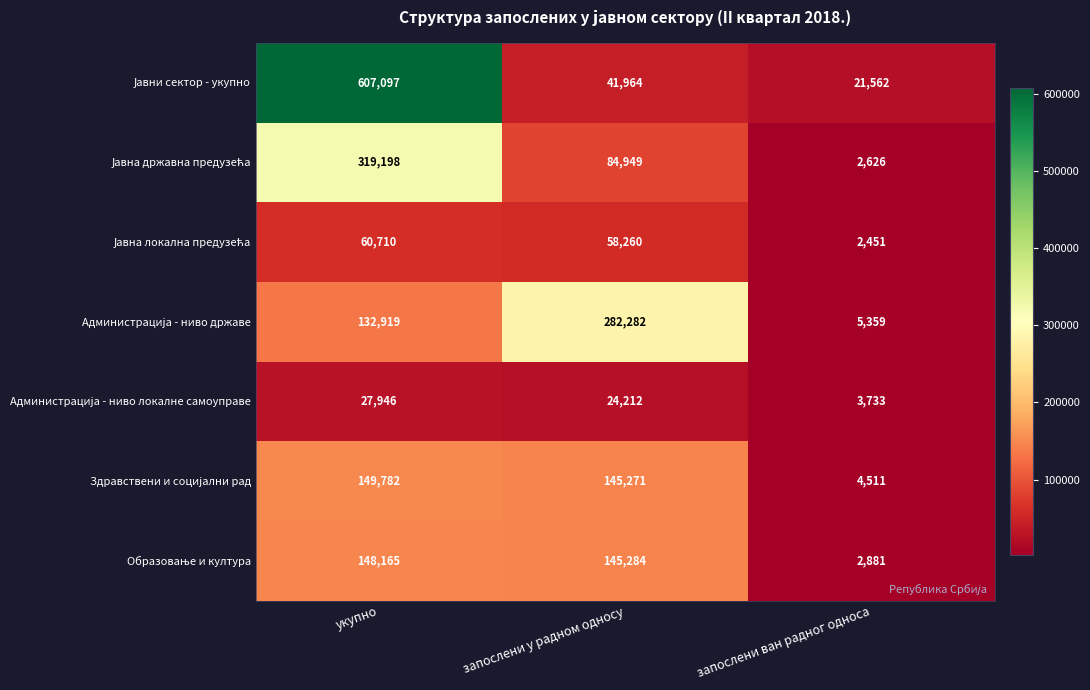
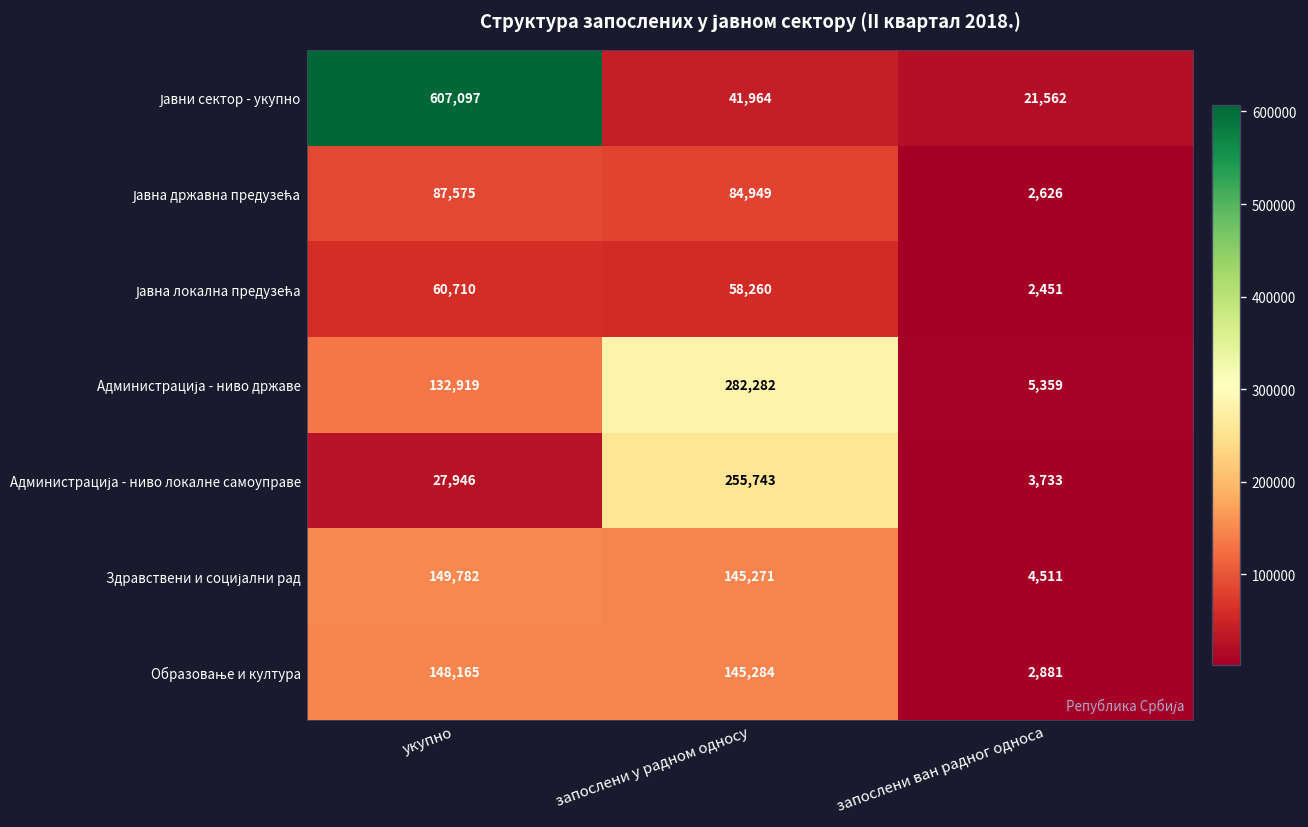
Јавна државна предузећа, укупно: 319,198 -> 87,575
Администрација - ниво локалне самоуправе, запослени у радном односу: 24,212 -> 255,743
